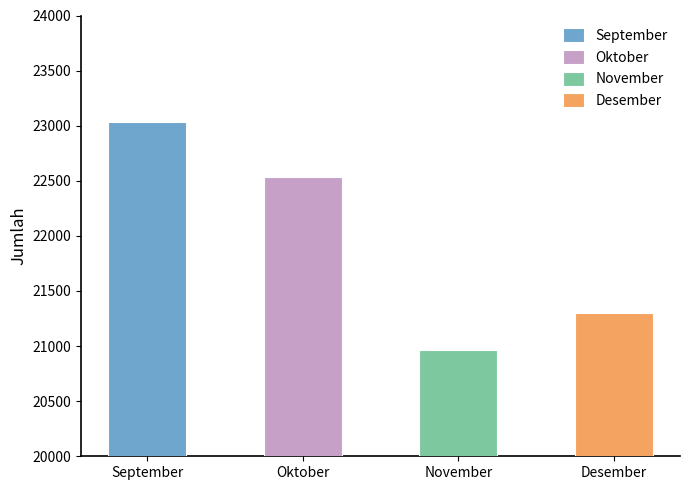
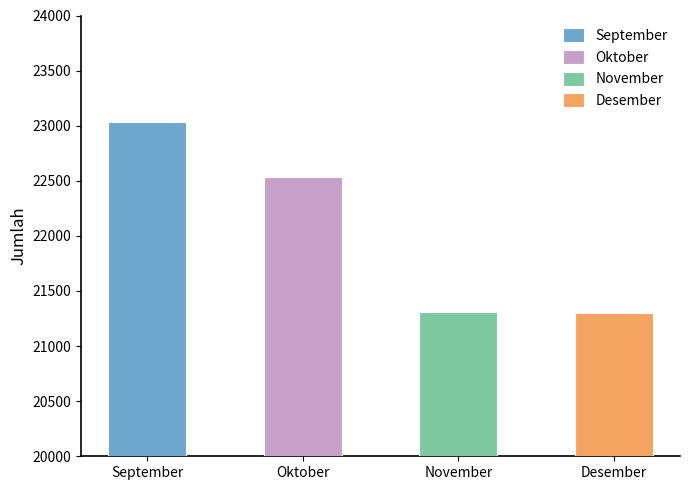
November: 20960 -> 21310
